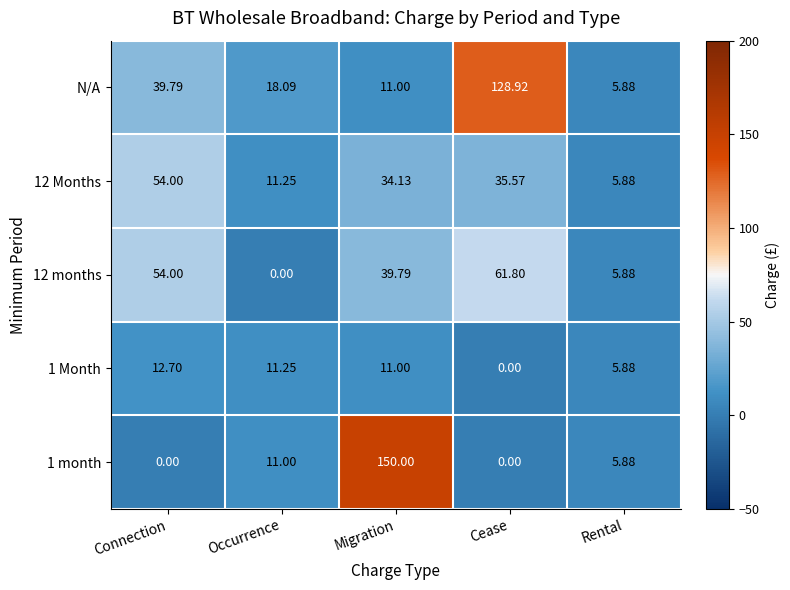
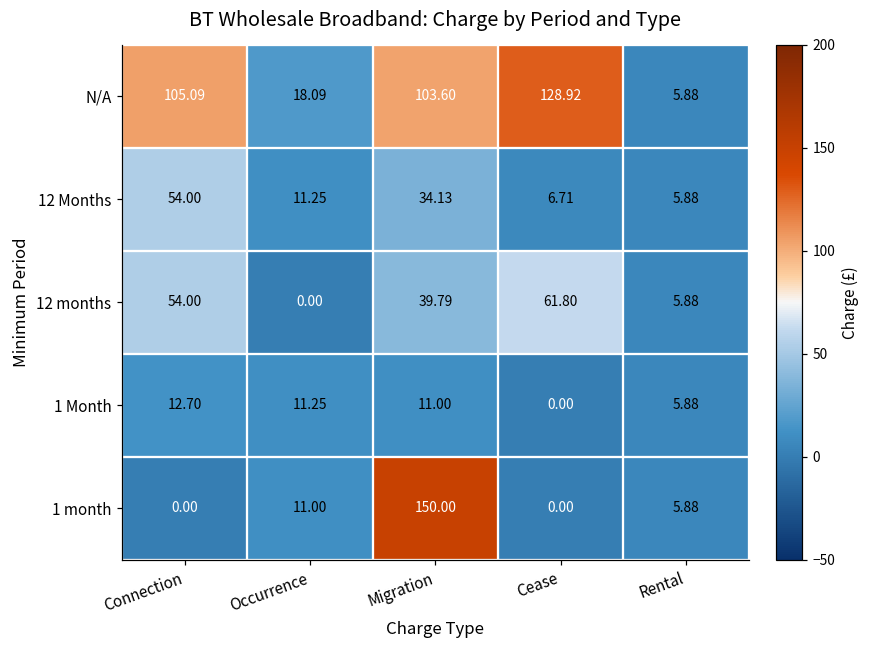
N/A, Connection: 39.79 -> 105.09
N/A, Migration: 11.00 -> 103.60
12 Months, Cease: 35.57 -> 6.71
